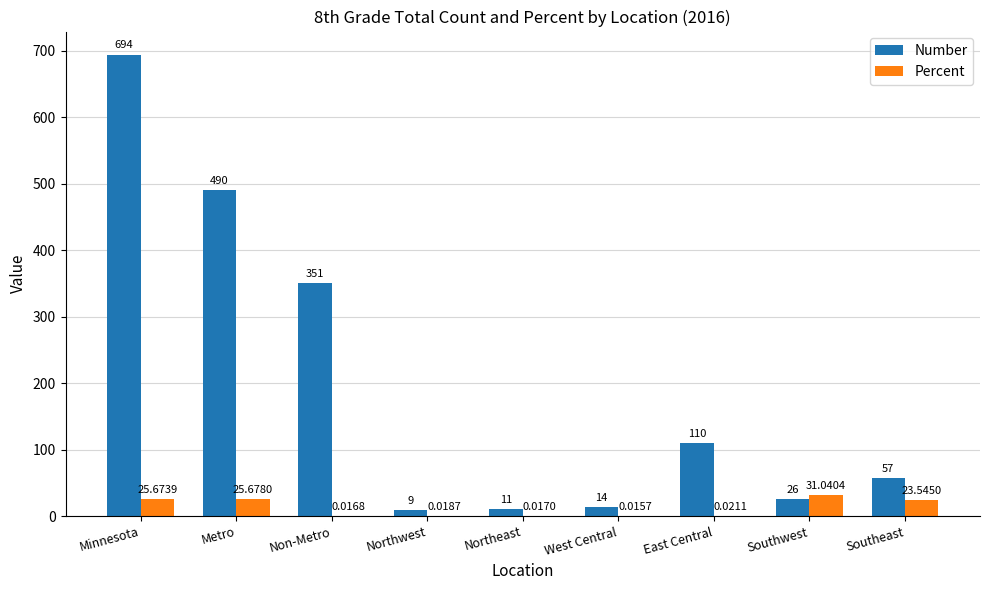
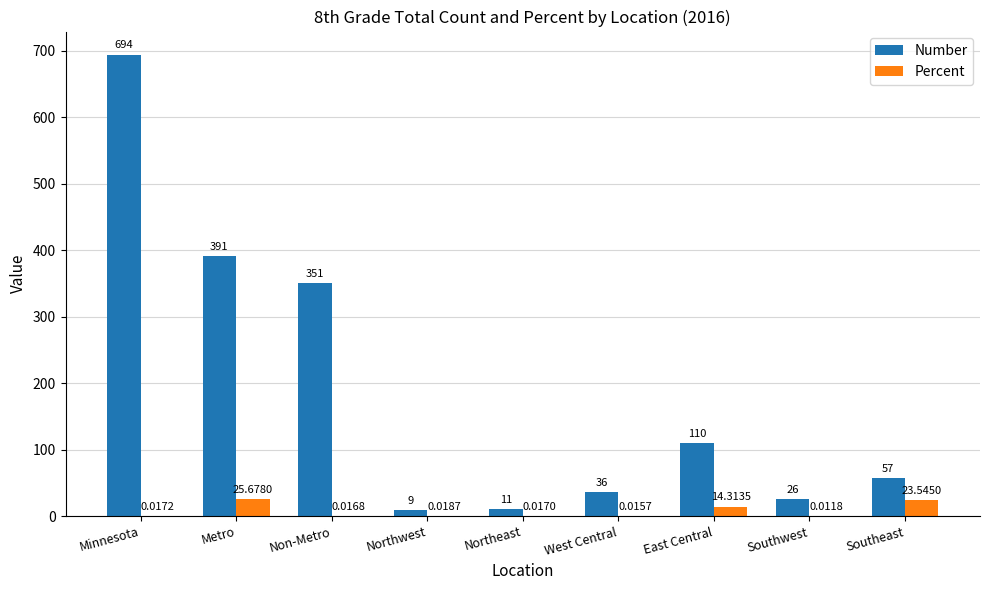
Percent, Minnesota: 25.6739 -> 0.0172
Number, Metro: 490 -> 391
Number, West Central: 14 -> 36
Percent, East Central: 0.0211 -> 14.3135
Percent, Southwest: 31.0404 -> 0.0118
